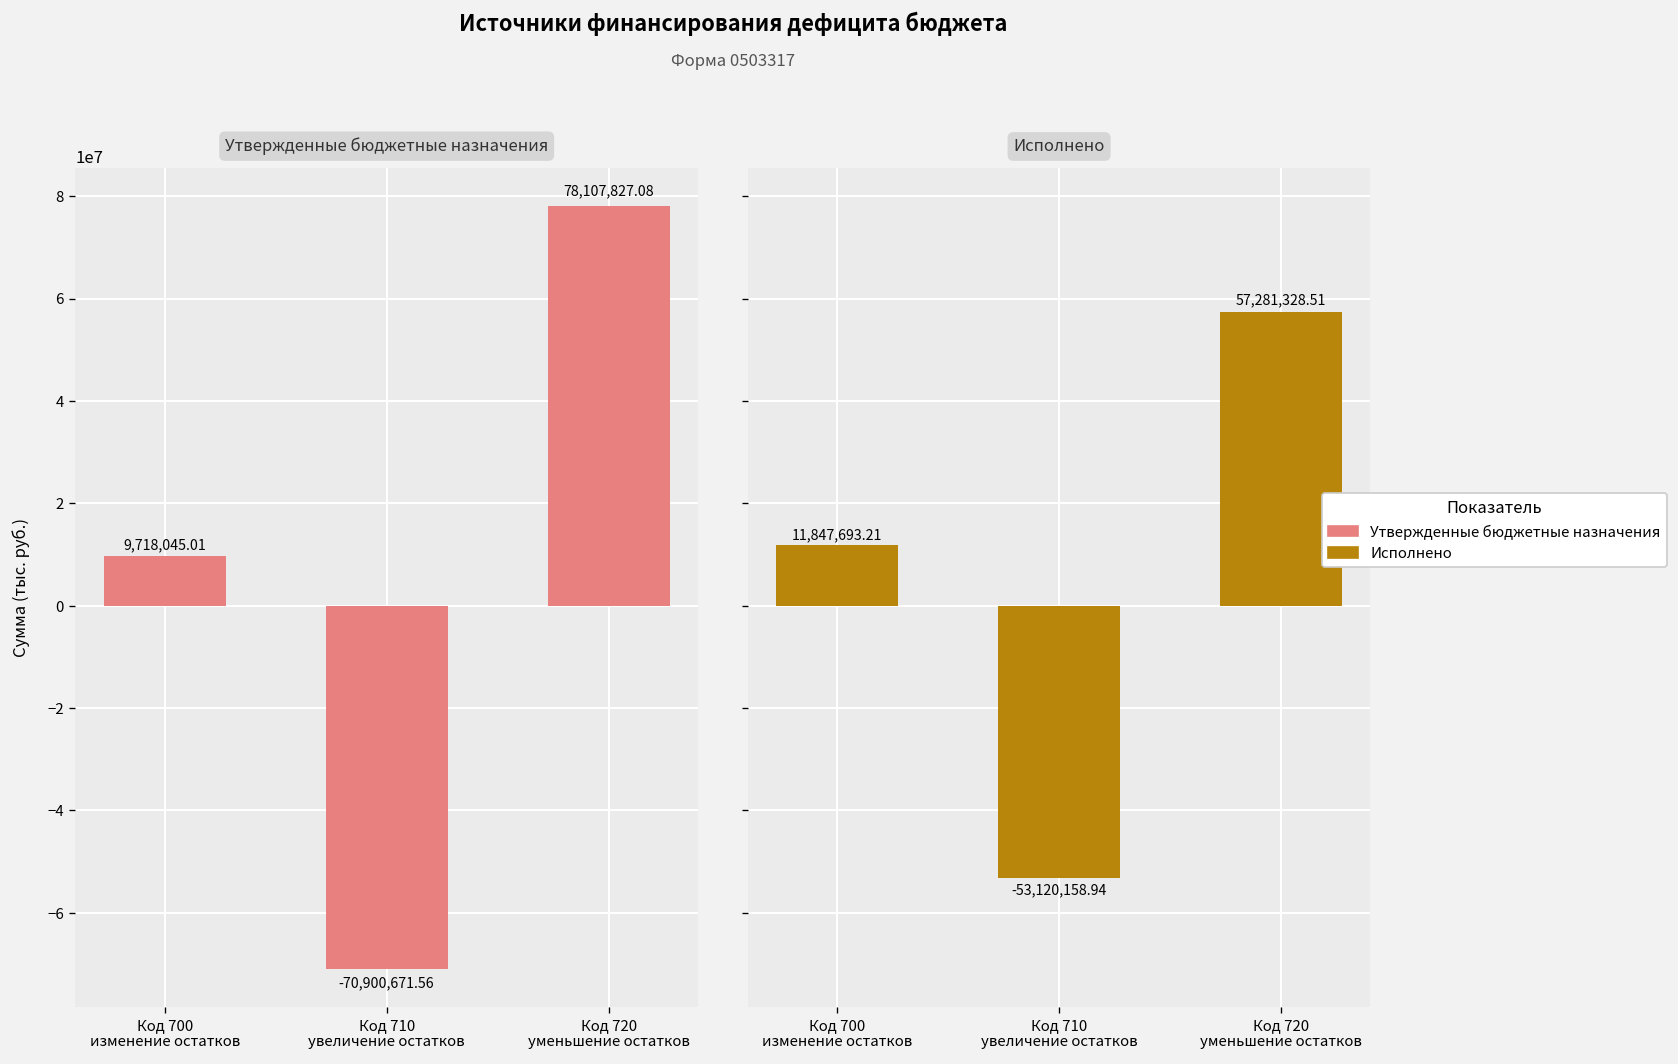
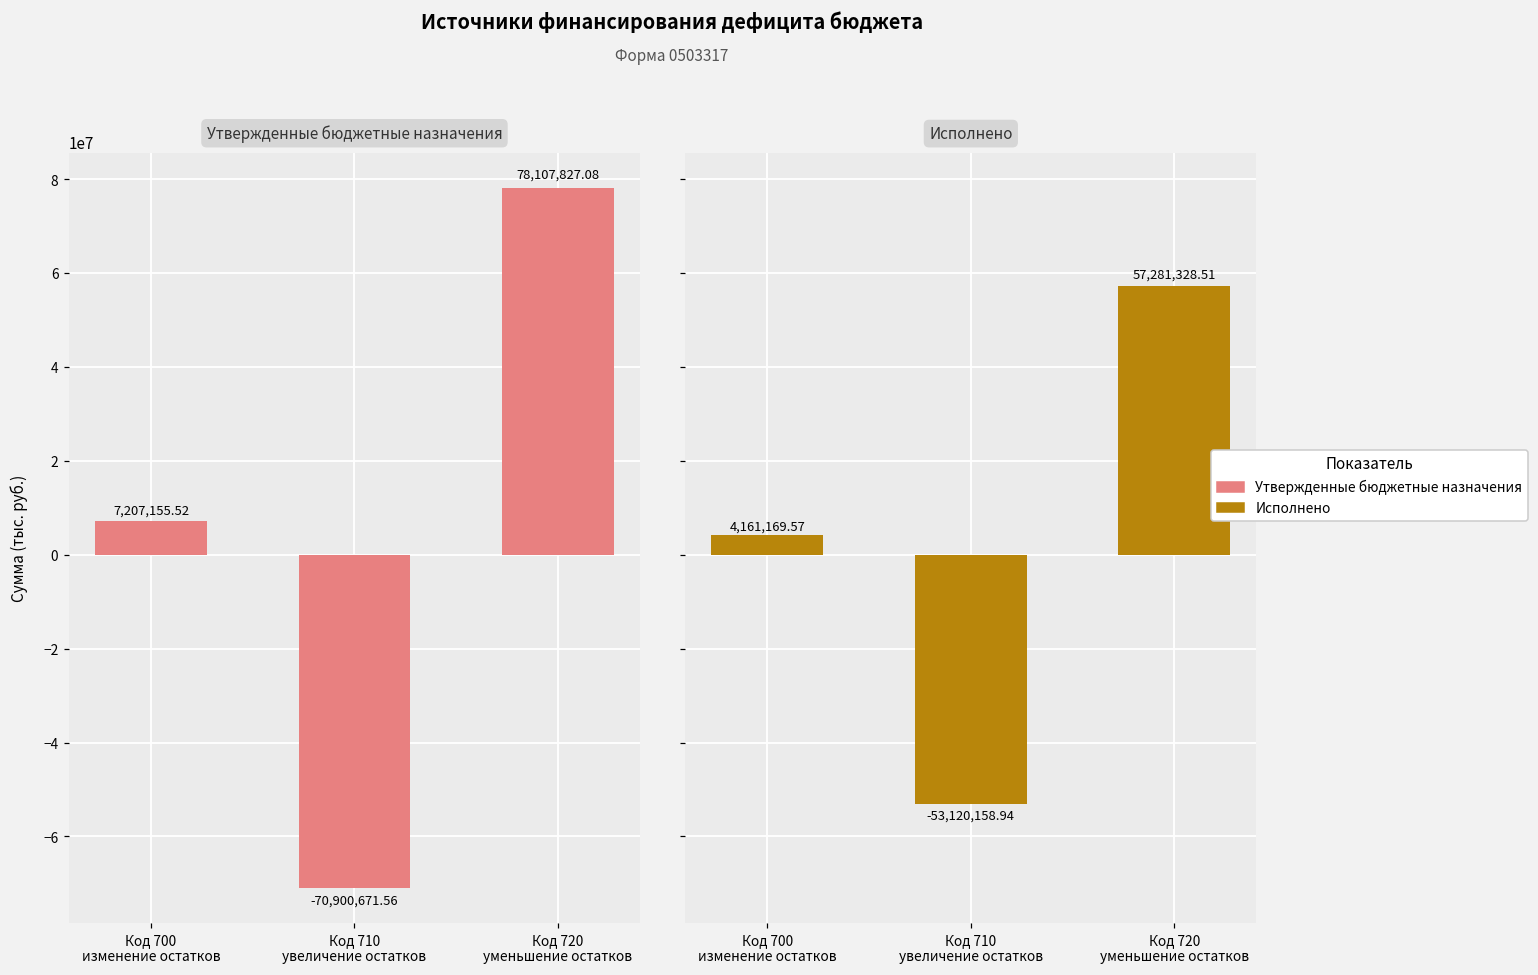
Утвержденные бюджетные назначения, Код 700 изменение остатков: 9,718,045.01 -> 7,207,155.52
Исполнено, Код 700 изменение остатков: 11,847,693.21 -> 4,161,169.57
